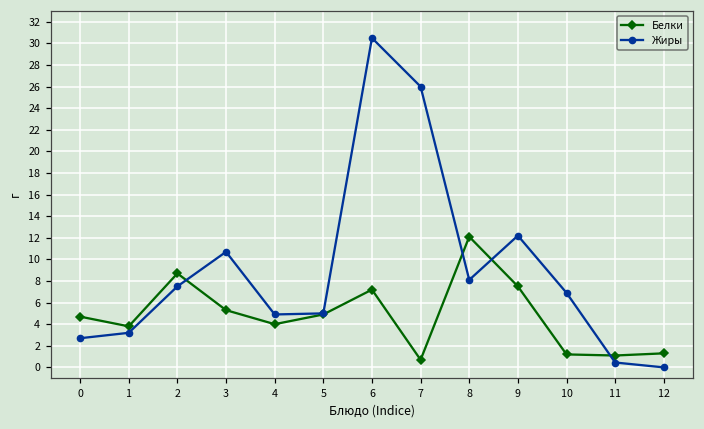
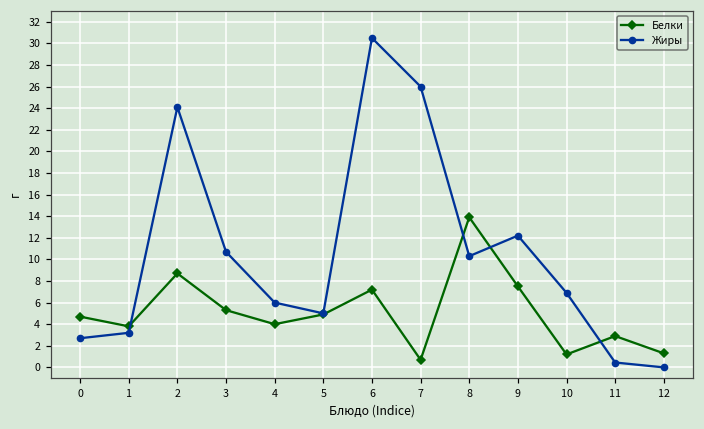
Жиры, 2: 8 -> 24
Жиры, 4: 5 -> 6
Белки, 8: 12 -> 14
Жиры, 8: 8 -> 10
Белки, 11: 1 -> 3
